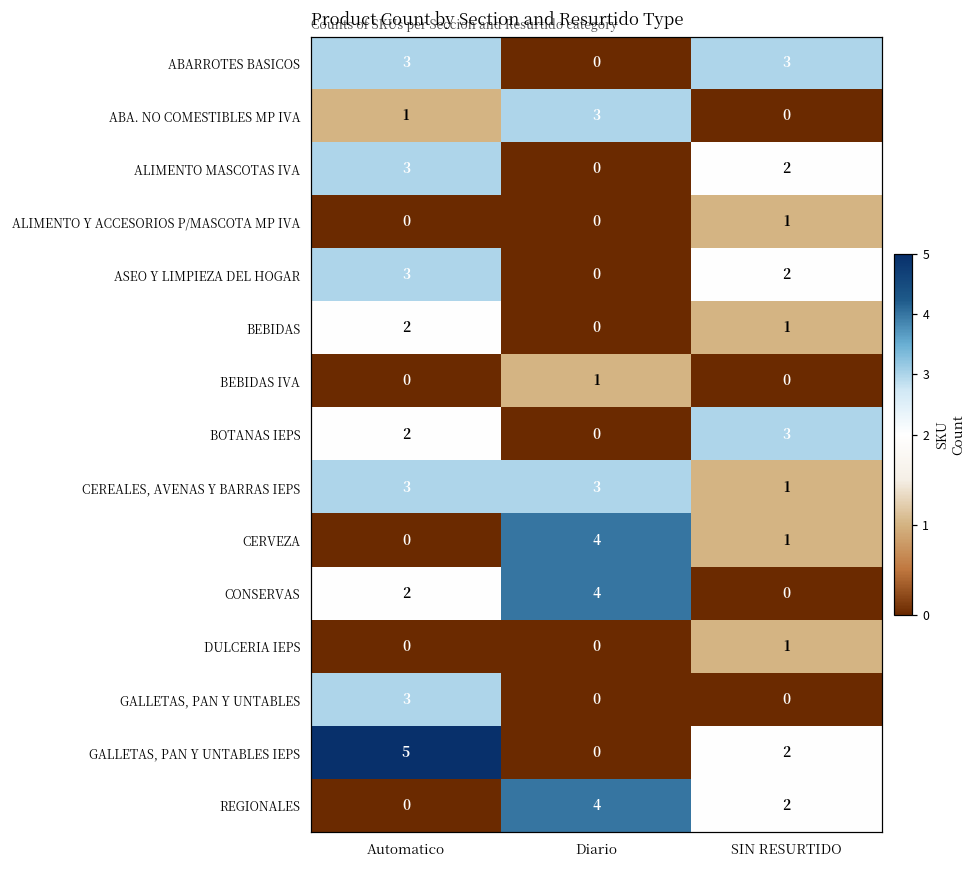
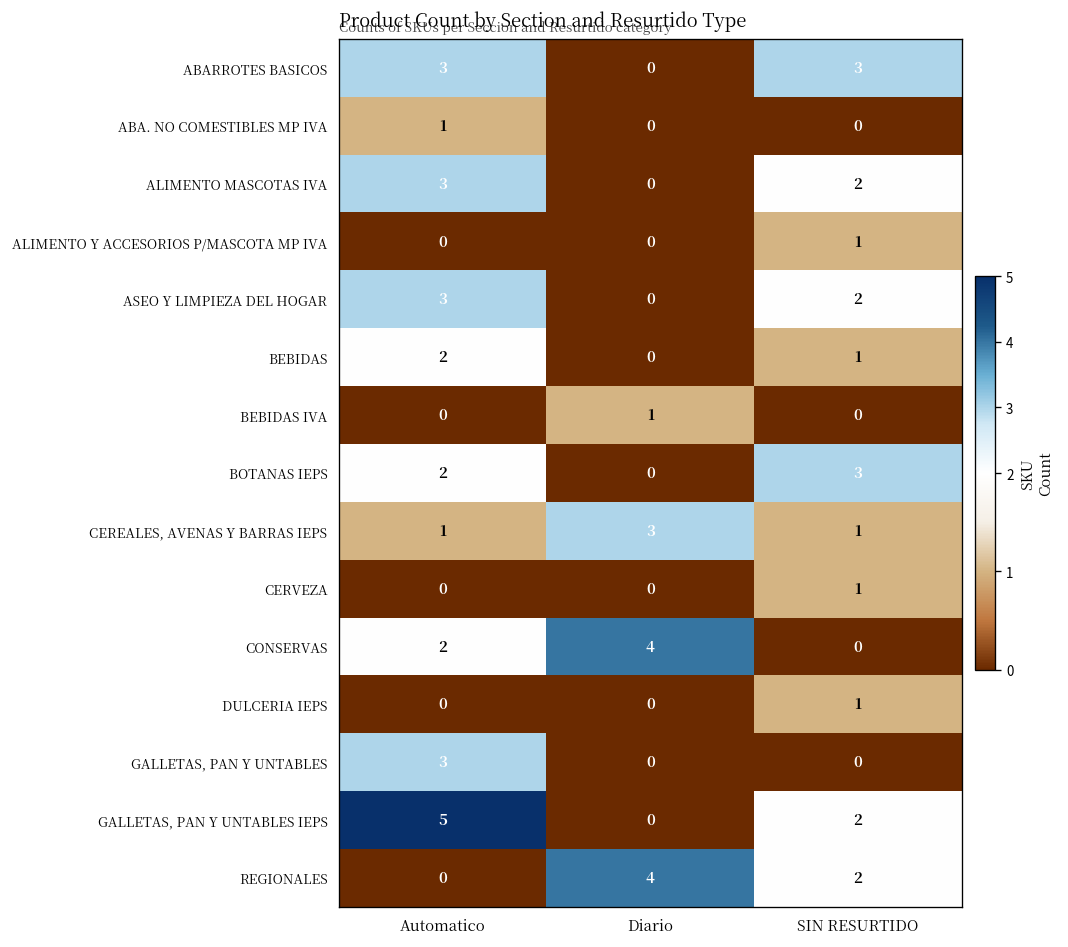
ABA. NO COMESTIBLES MP IVA, Diario: 3 -> 0
CEREALES, AVENAS Y BARRAS IEPS, Automatico: 3 -> 1
CERVEZA, Diario: 4 -> 0
